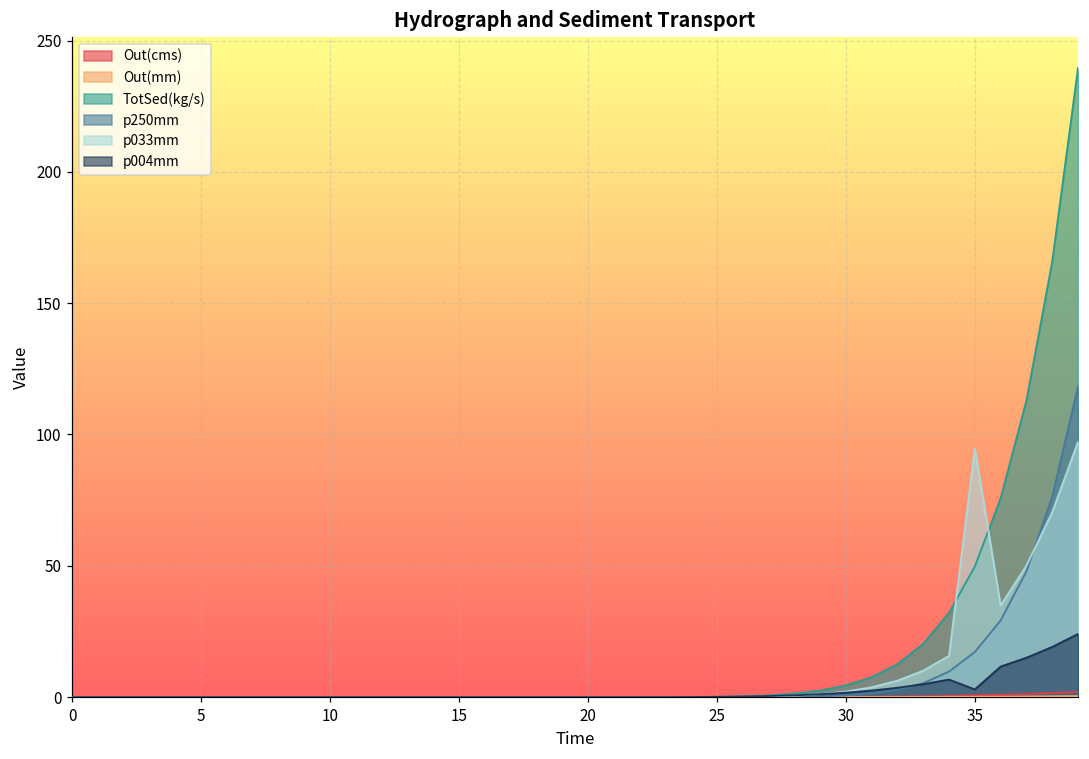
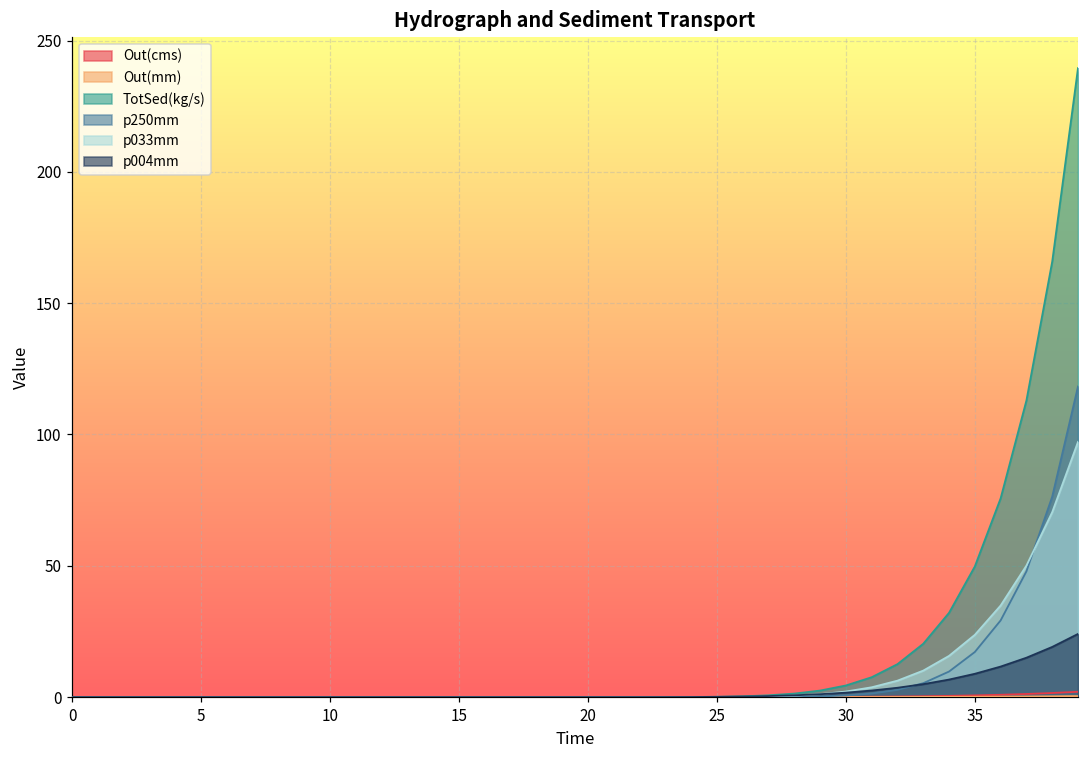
p033mm, 35: 95 -> 24
p004mm, 35: 3 -> 9
